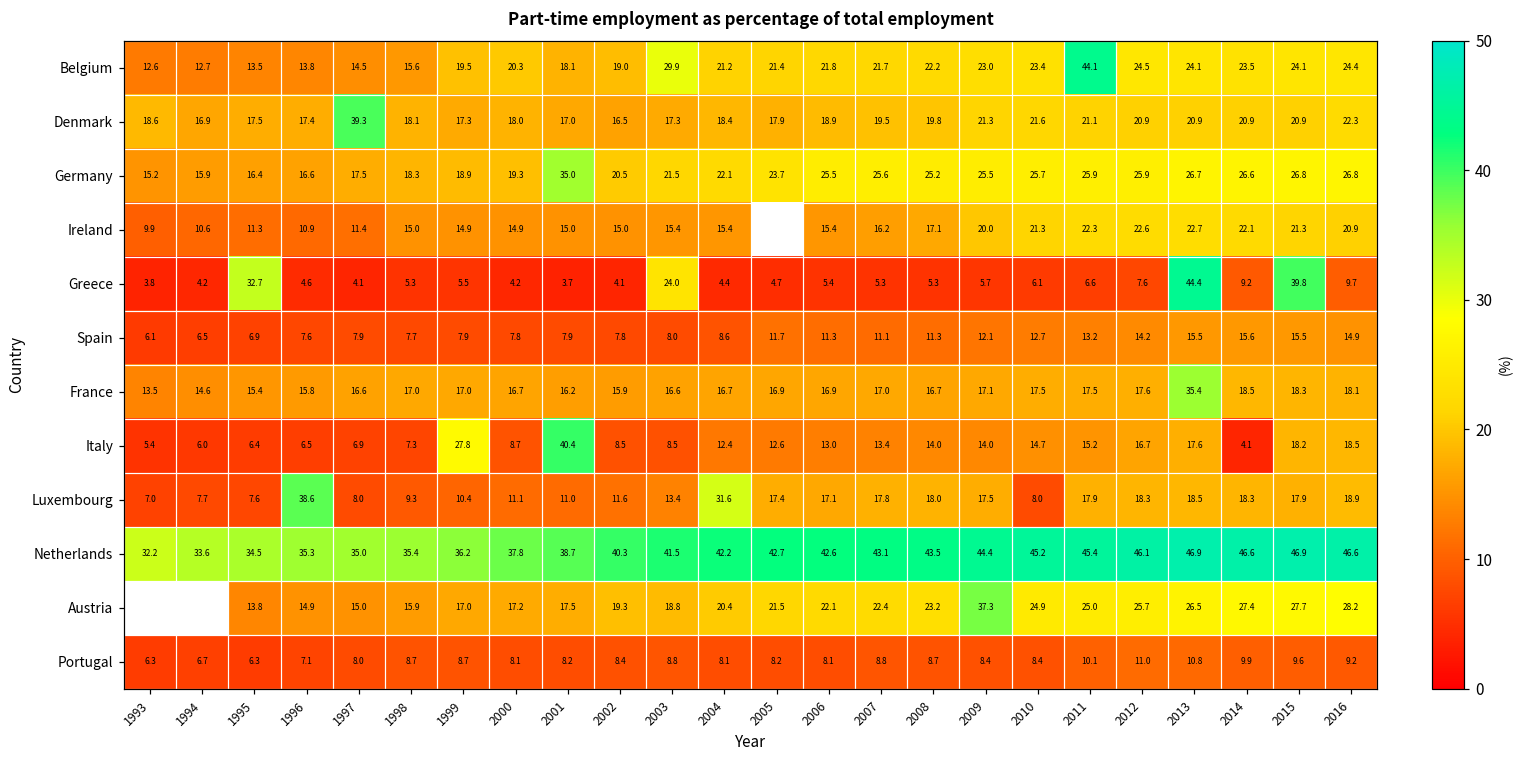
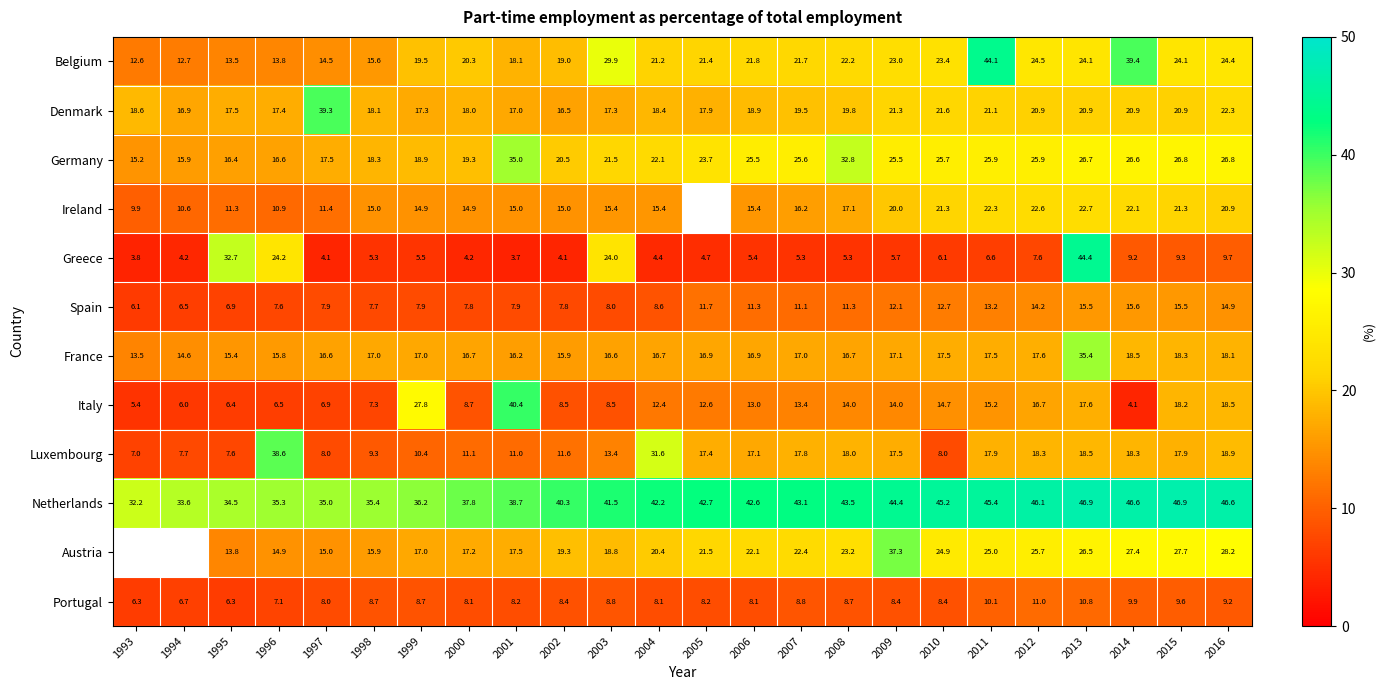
Belgium, 2014: 23.5 -> 39.4
Germany, 2008: 25.2 -> 32.8
Greece, 1996: 4.6 -> 24.2
Greece, 2015: 39.8 -> 9.3
